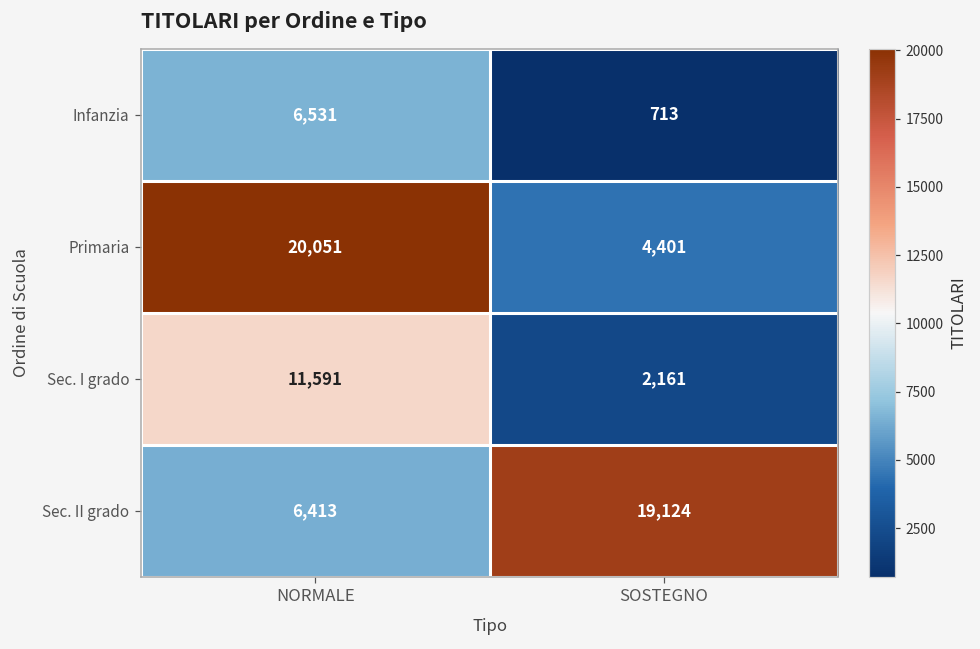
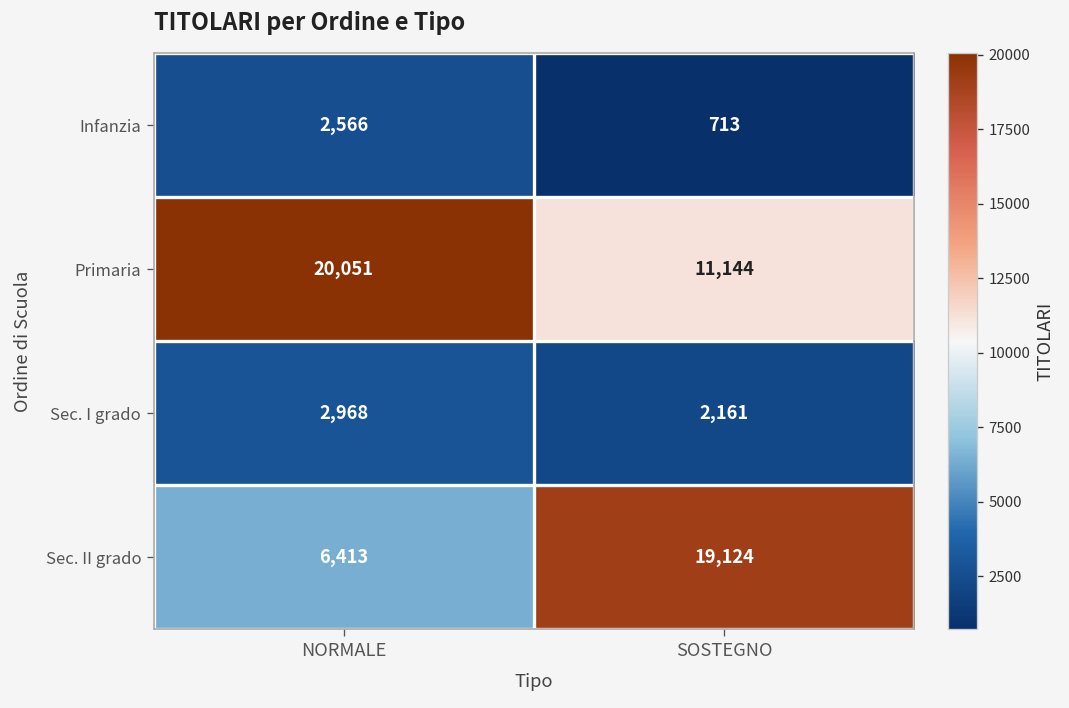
Infanzia, NORMALE: 6,531 -> 2,566
Primaria, SOSTEGNO: 4,401 -> 11,144
Sec. I grado, NORMALE: 11,591 -> 2,968
